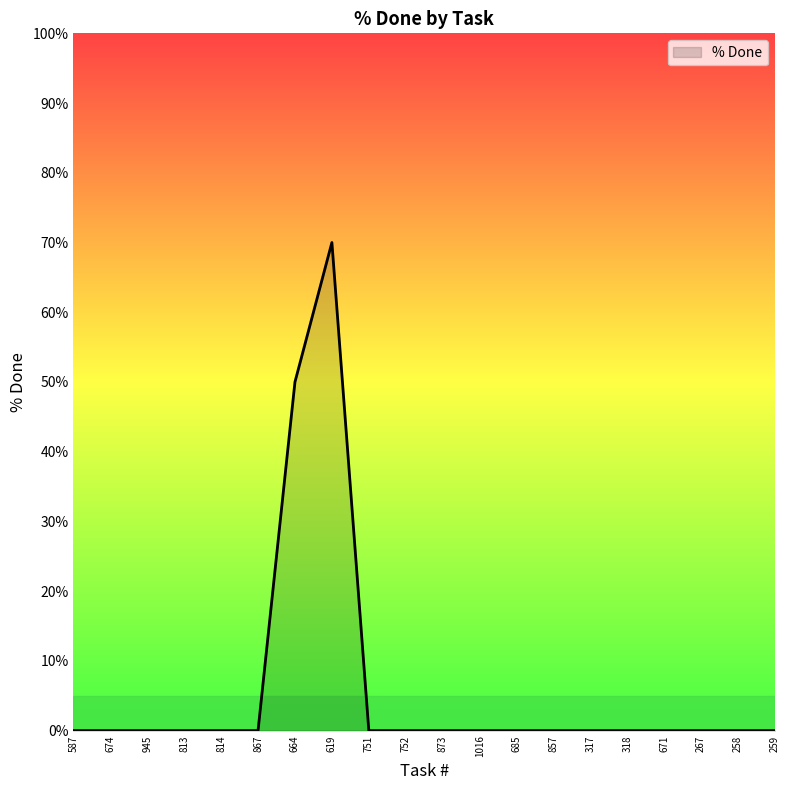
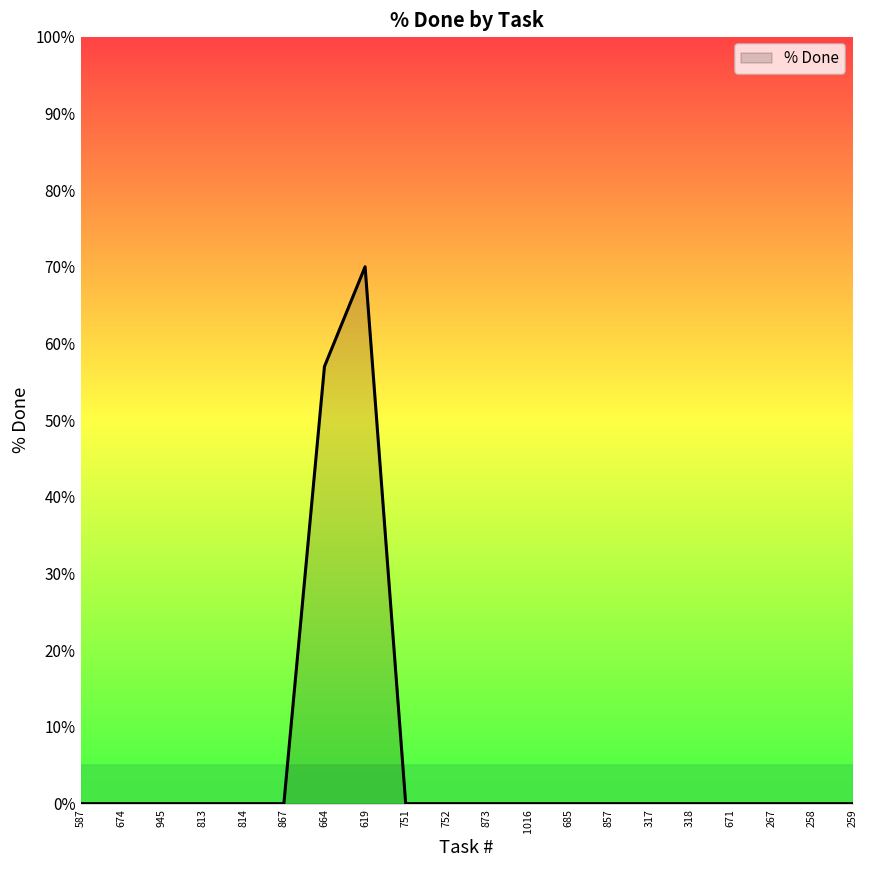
664: 50% -> 57%
